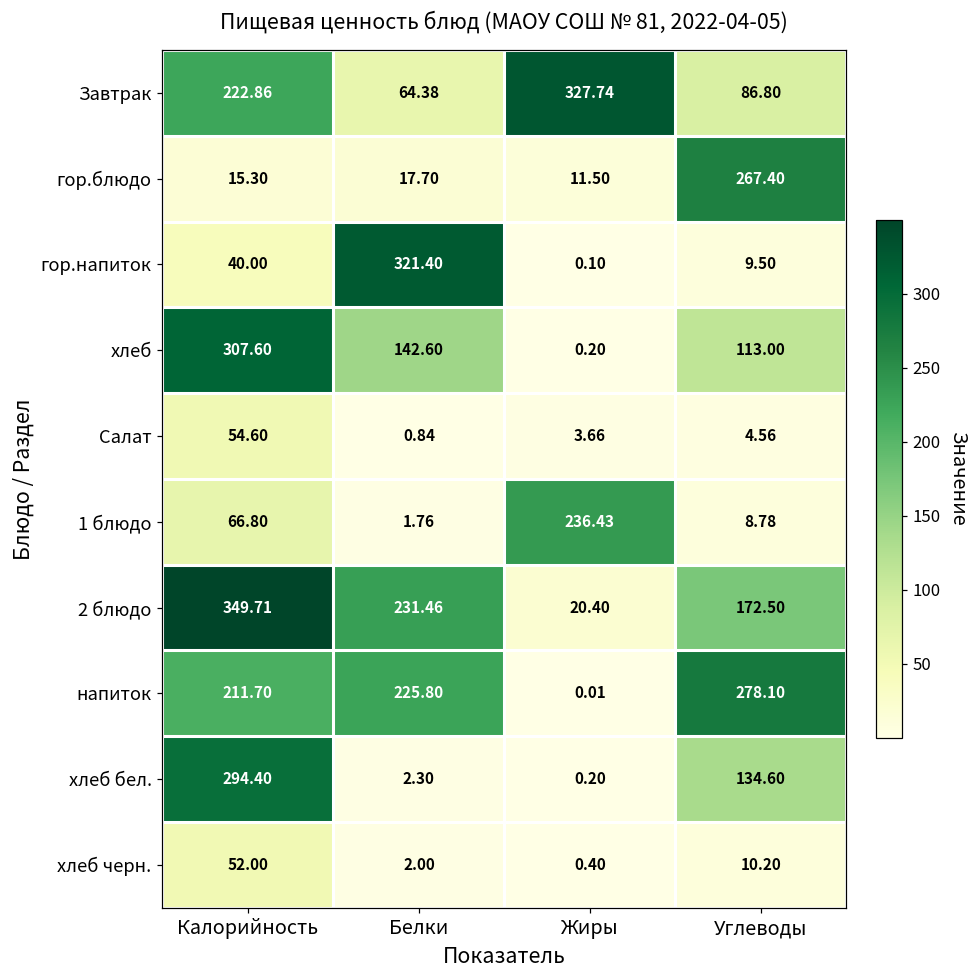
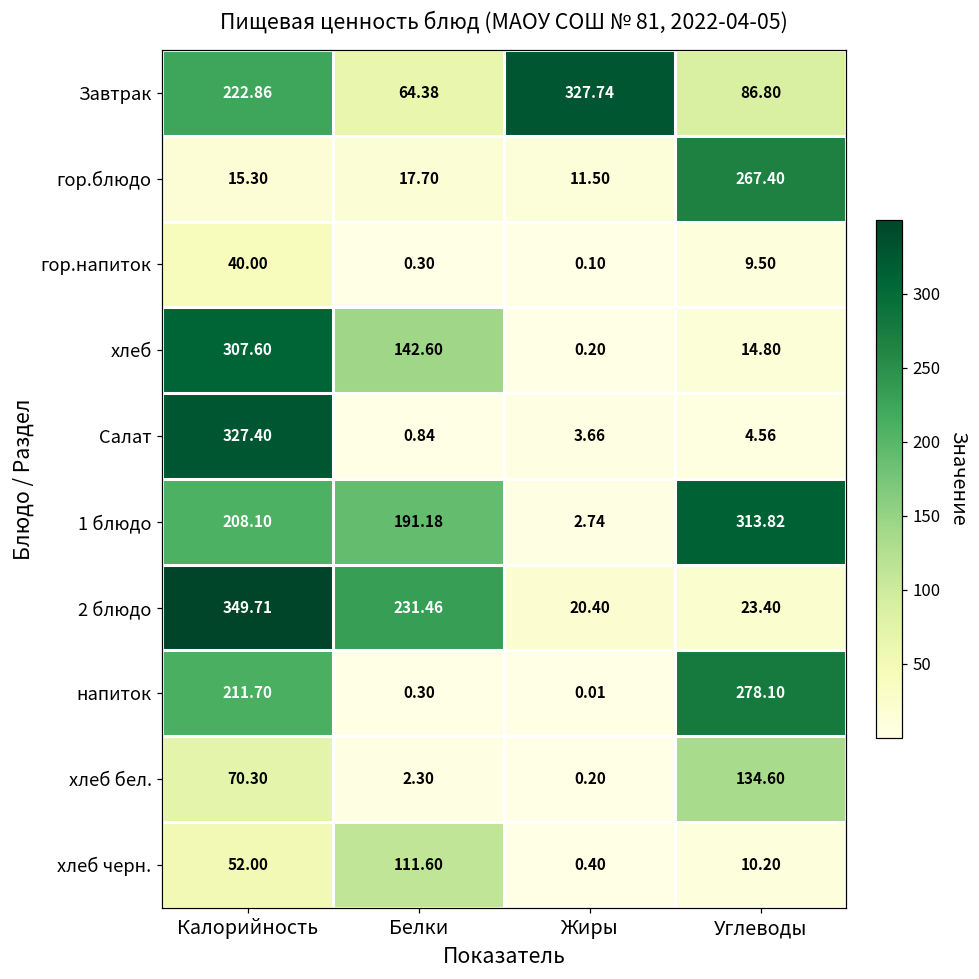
гор.напиток, Белки: 321.40 -> 0.30
хлеб, Углеводы: 113.00 -> 14.80
Салат, Калорийность: 54.60 -> 327.40
1 блюдо, Калорийность: 66.80 -> 208.10
1 блюдо, Белки: 1.76 -> 191.18
1 блюдо, Жиры: 236.43 -> 2.74
1 блюдо, Углеводы: 8.78 -> 313.82
2 блюдо, Углеводы: 172.50 -> 23.40
напиток, Белки: 225.80 -> 0.30
хлеб бел., Калорийность: 294.40 -> 70.30
хлеб черн., Белки: 2.00 -> 111.60
